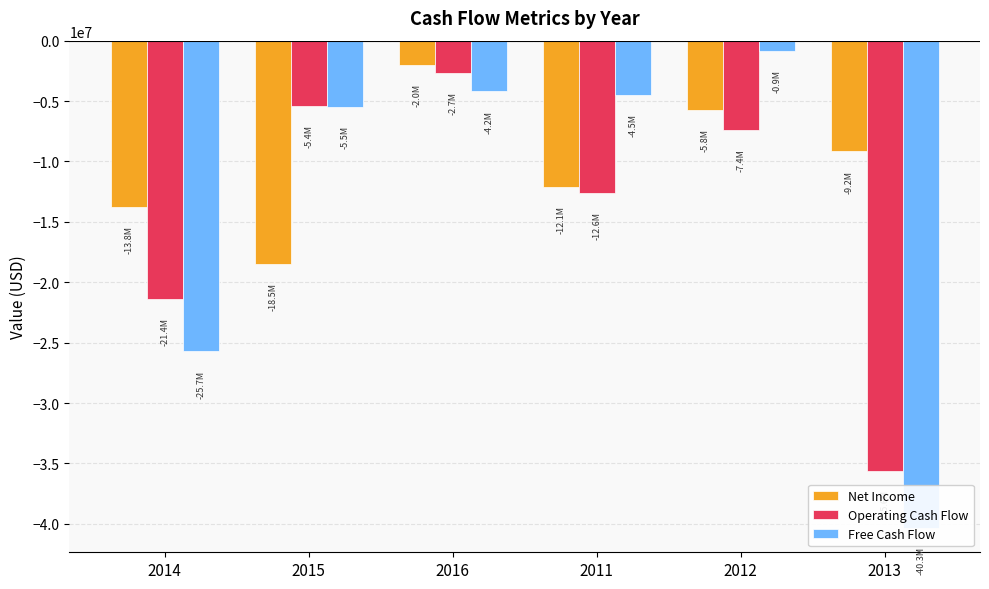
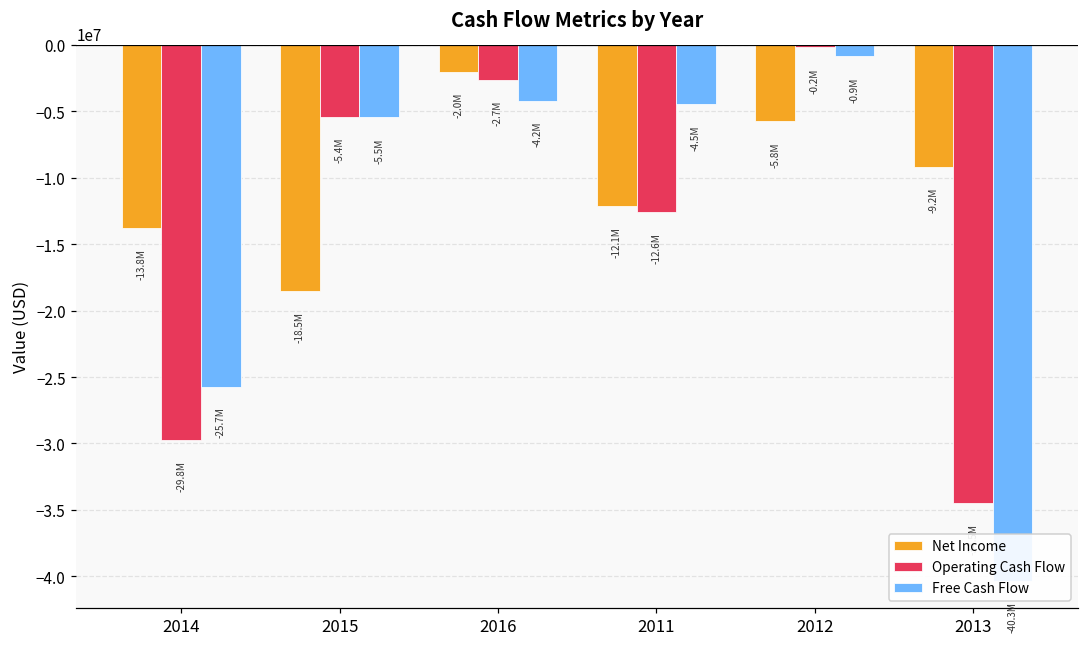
Operating Cash Flow, 2014: -21.4M -> -29.8M
Operating Cash Flow, 2012: -7.4M -> -0.2M
Operating Cash Flow, 2013: -35600000 -> -34500000
